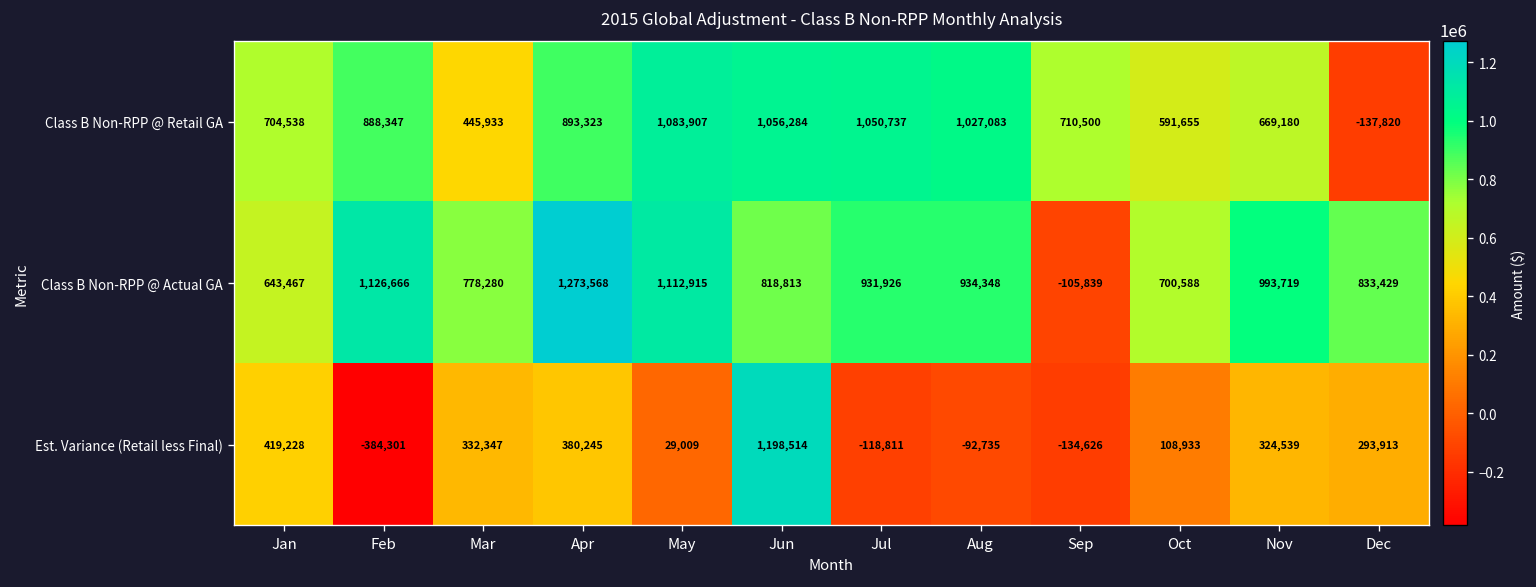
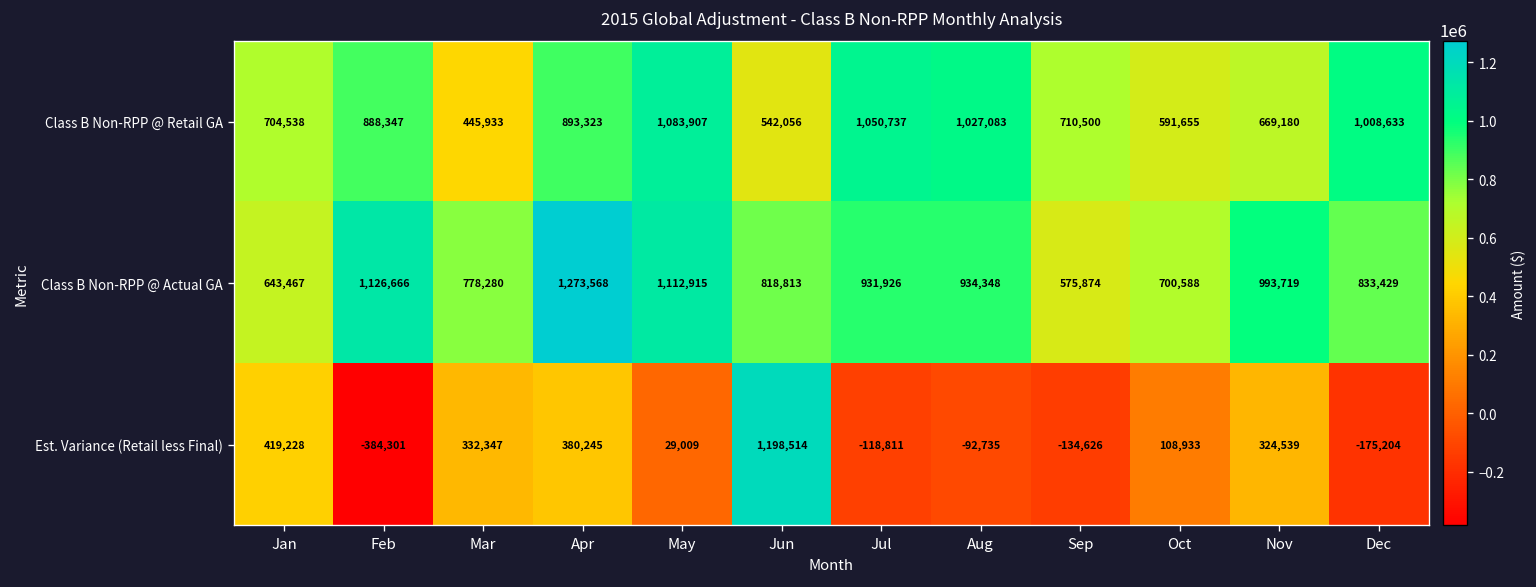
Class B Non-RPP @ Retail GA, Jun: 1,056,284 -> 542,056
Class B Non-RPP @ Retail GA, Dec: -137,820 -> 1,008,633
Class B Non-RPP @ Actual GA, Sep: -105,839 -> 575,874
Est. Variance (Retail less Final), Dec: 293,913 -> -175,204
